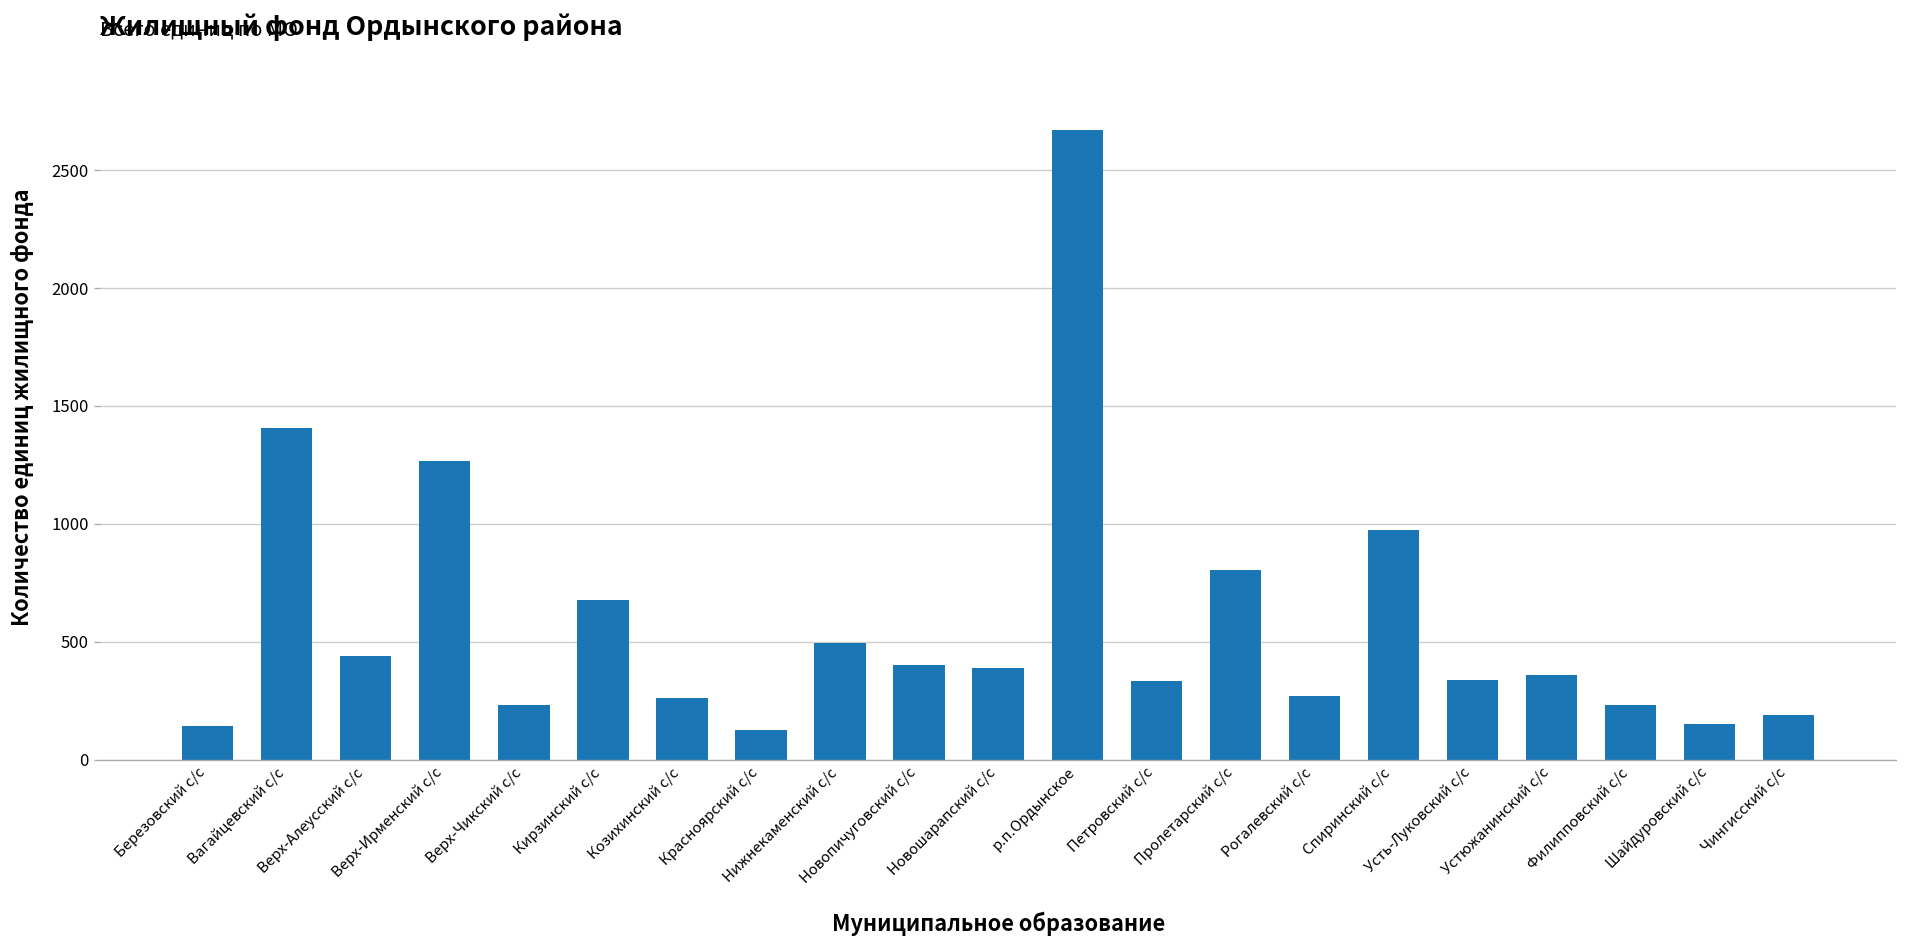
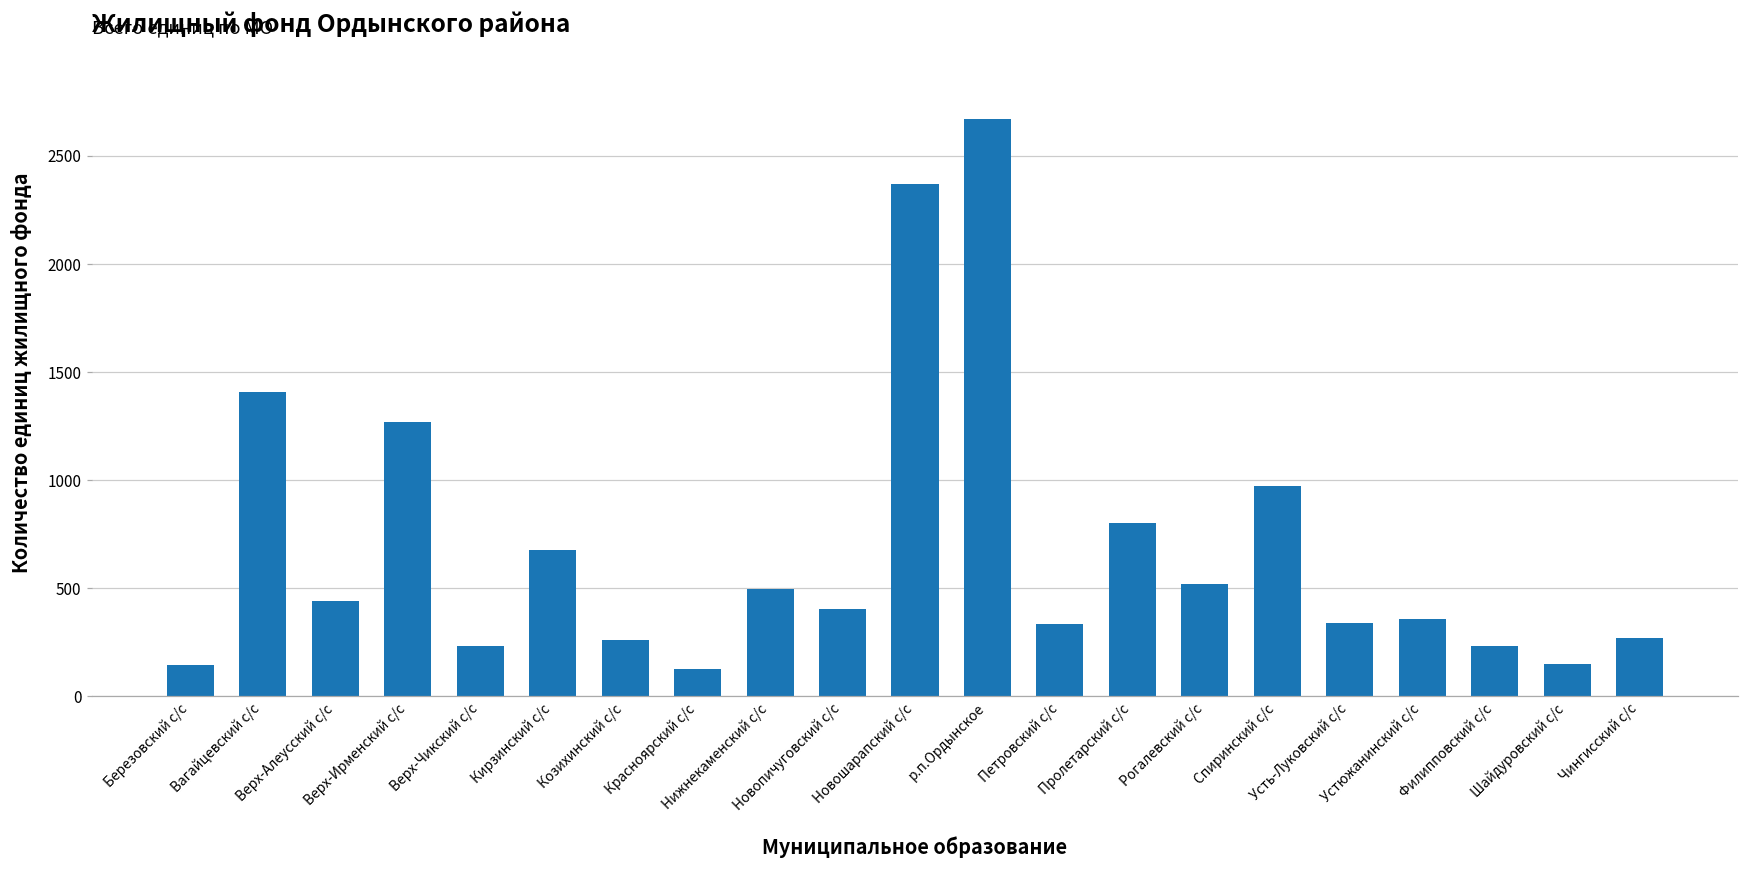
Новошарапский с/с: 390 -> 2370
Рогалевский с/с: 270 -> 520
Чингисский с/с: 190 -> 270
